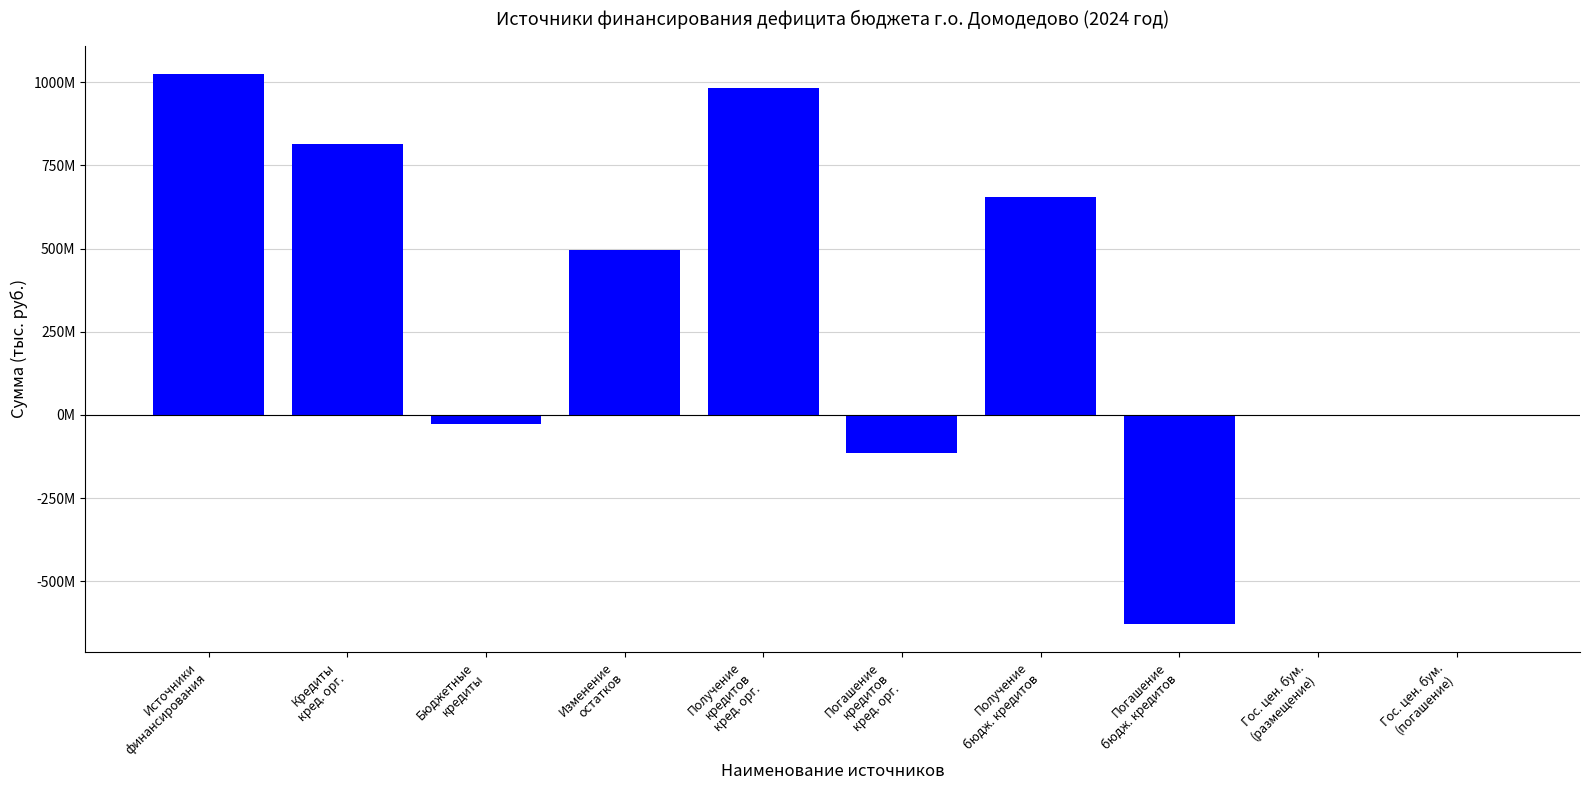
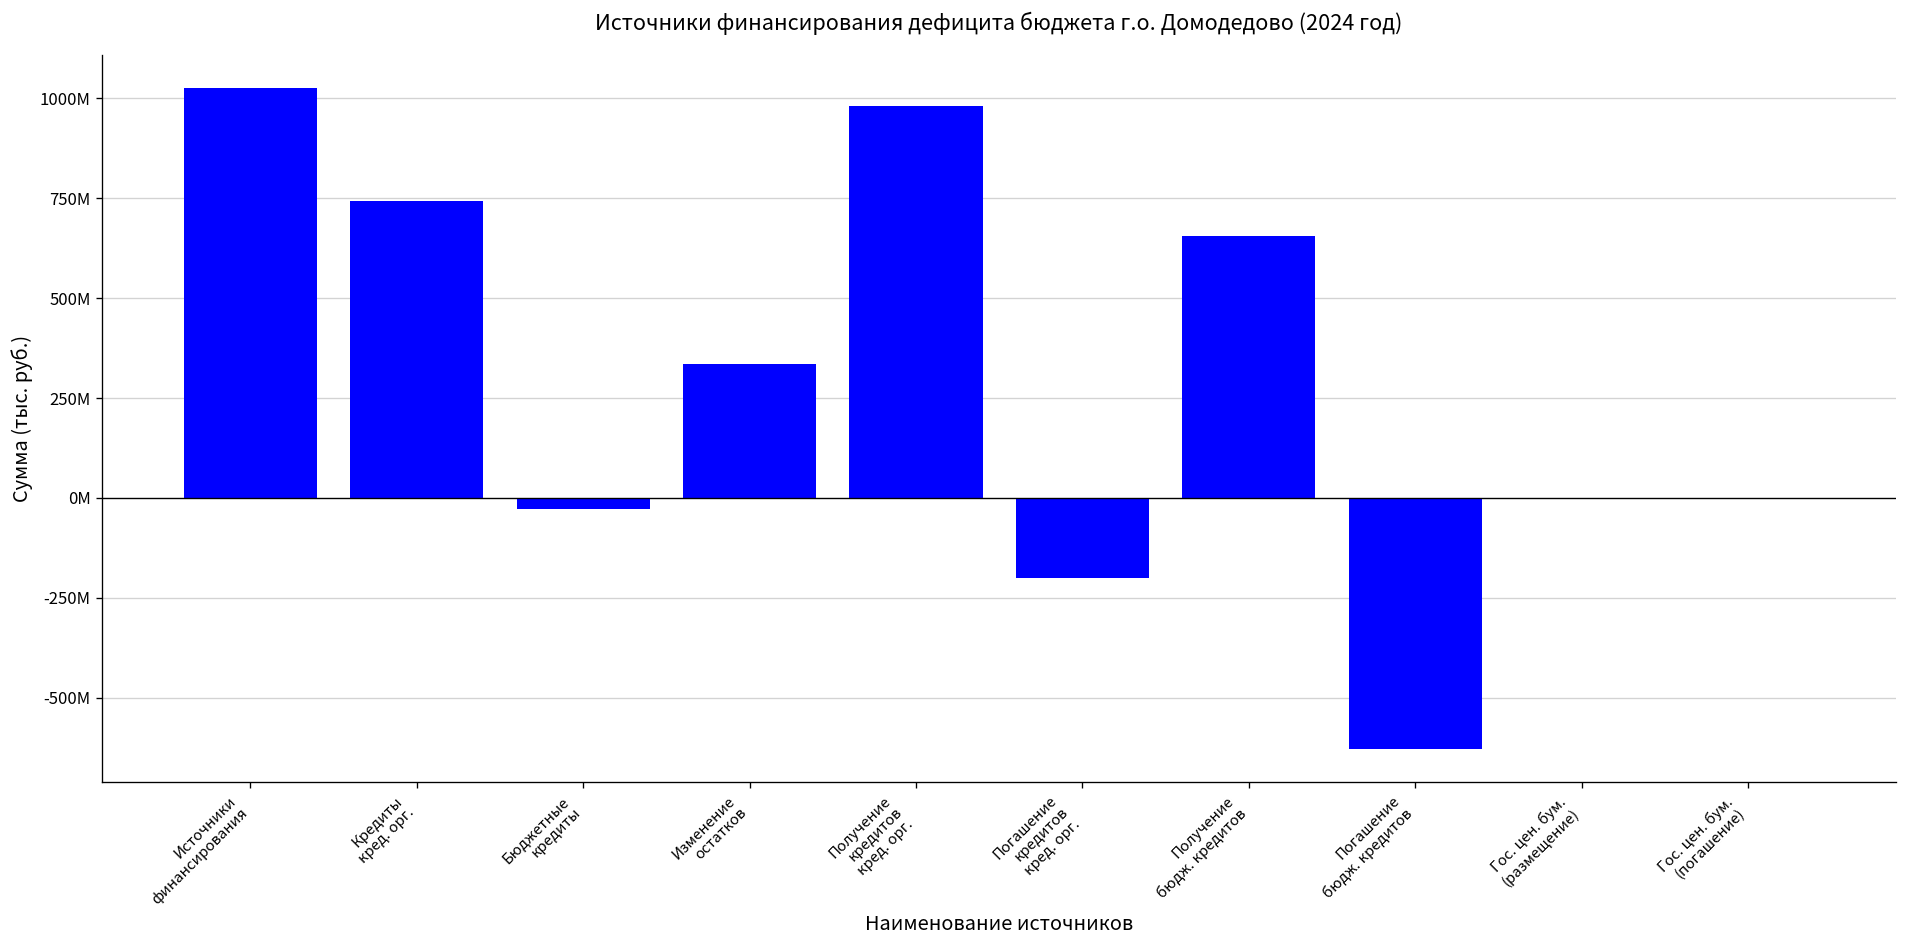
Кредиты кред. орг.: 810000000 -> 740000000
Изменение остатков: 500000000 -> 340000000
Погашение кредитов кред. орг.: -120000000 -> -200000000
